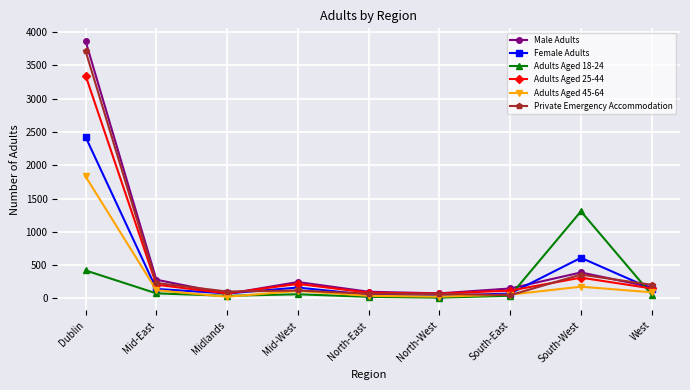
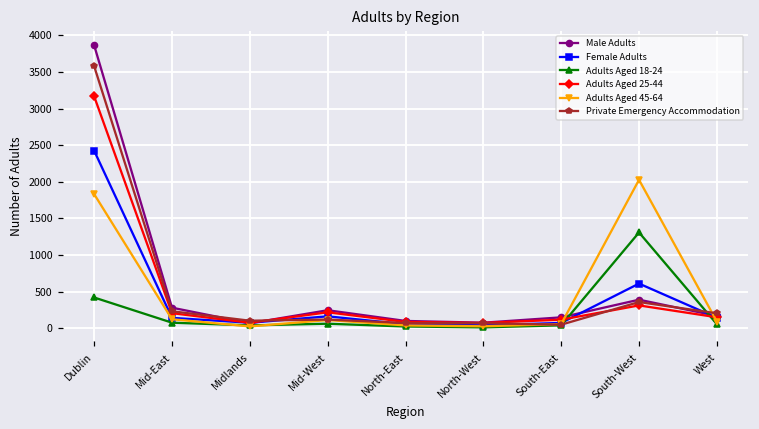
Adults Aged 25-44, Dublin: 3300 -> 3200
Private Emergency Accommodation, Dublin: 3700 -> 3600
Adults Aged 45-64, South-West: 200 -> 2000
